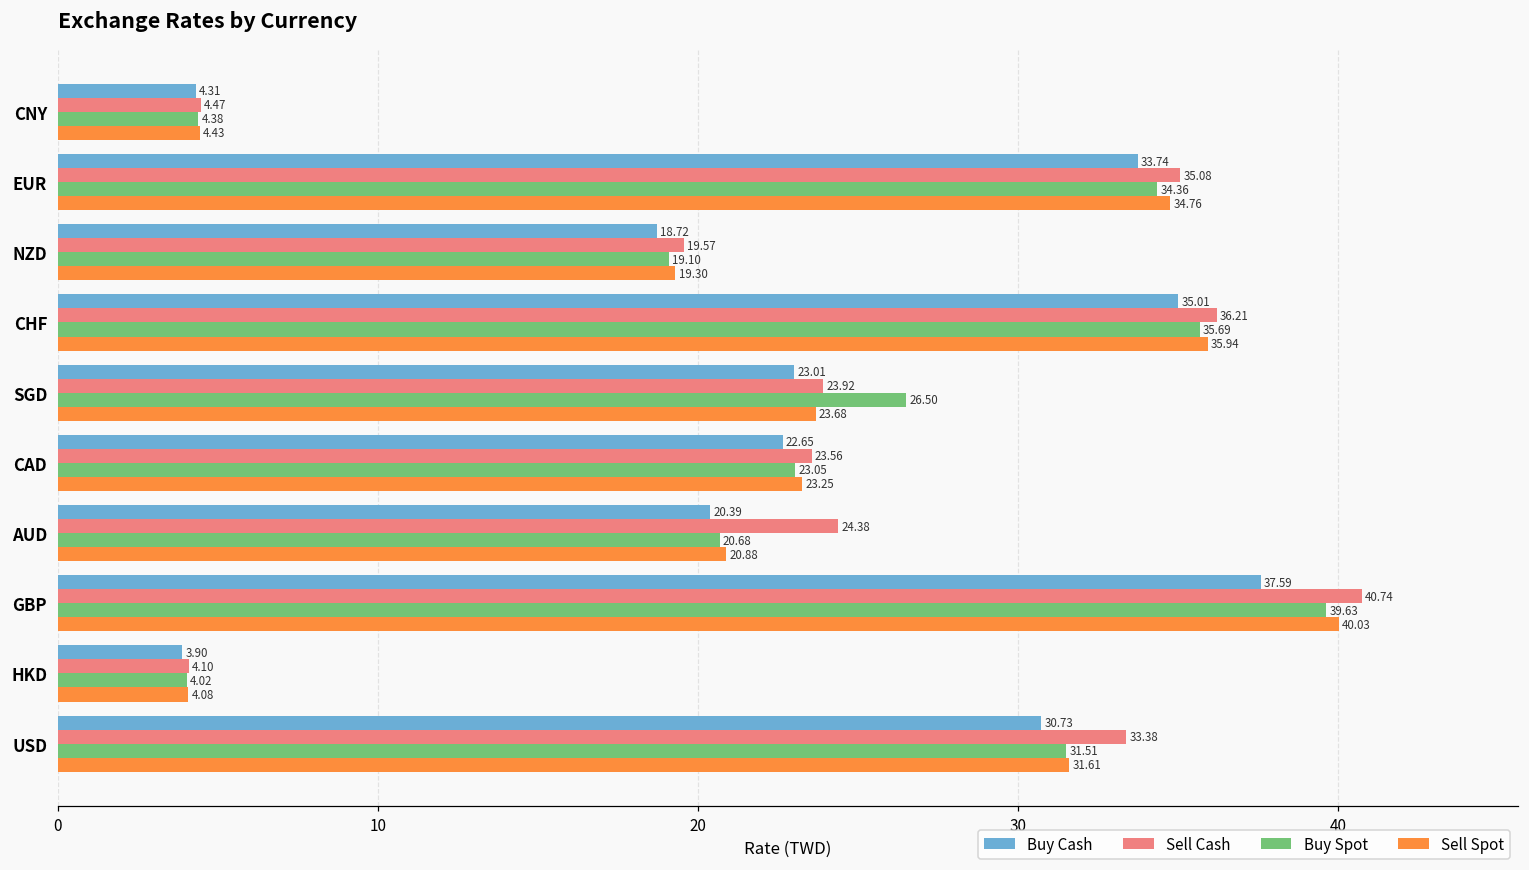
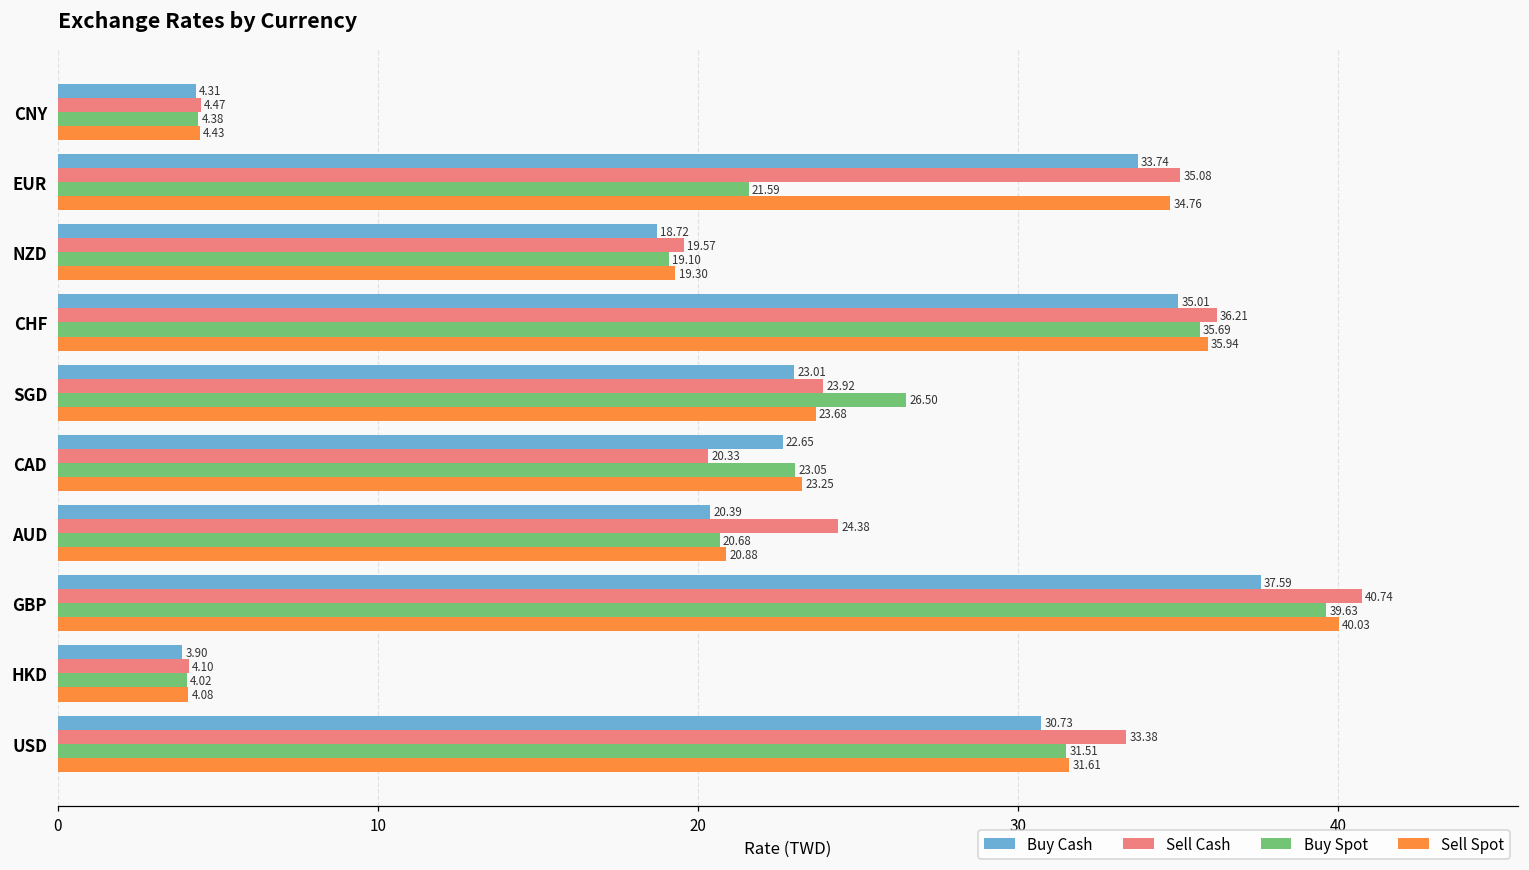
Buy Spot, EUR: 34.36 -> 21.59
Sell Cash, CAD: 23.56 -> 20.33
